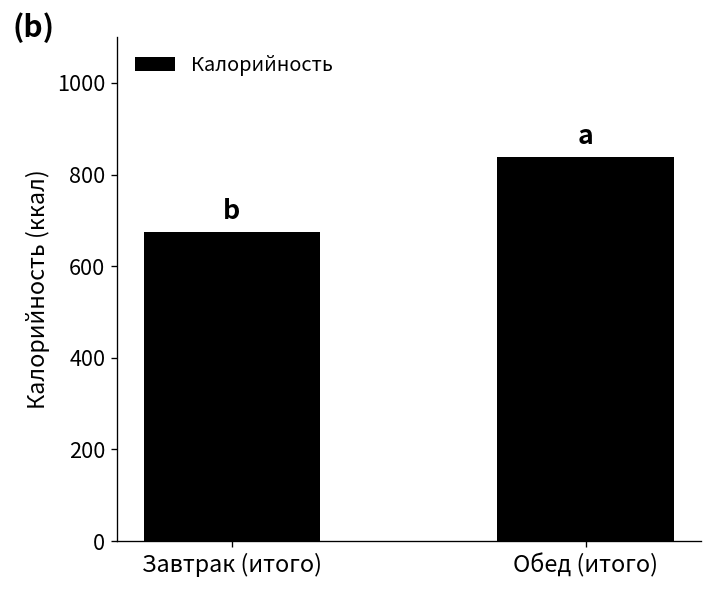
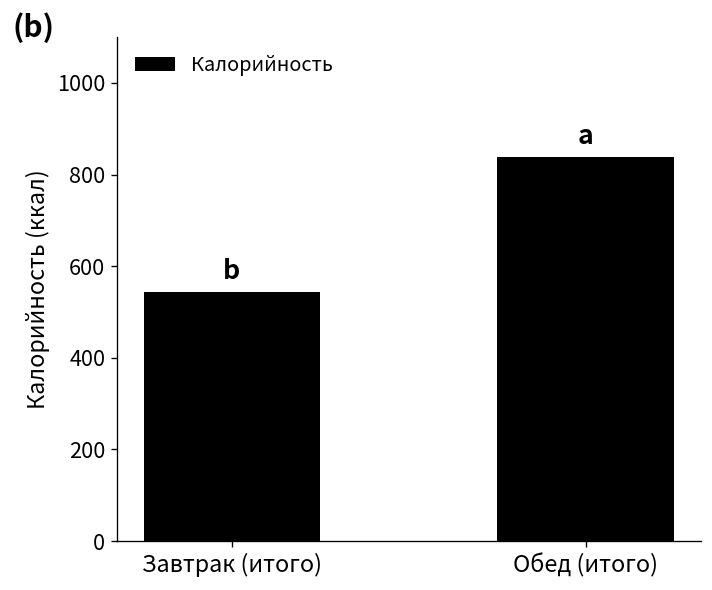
Завтрак (итого): 680 -> 540
